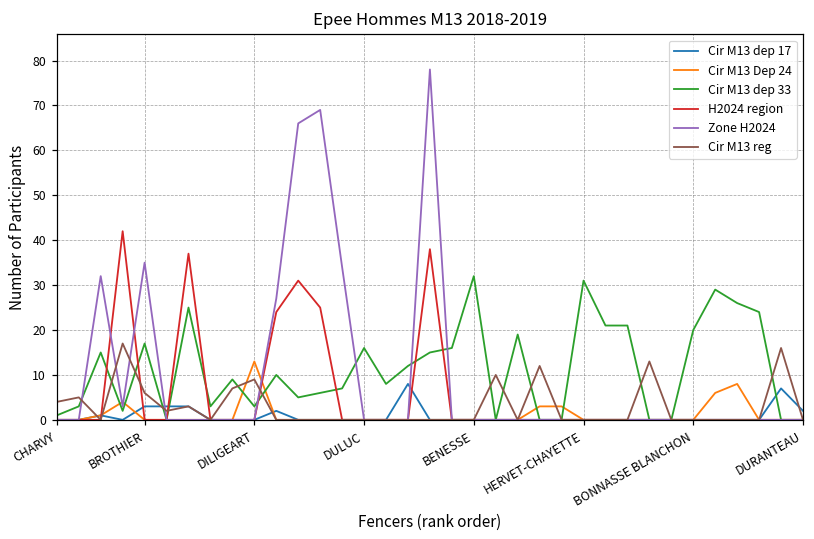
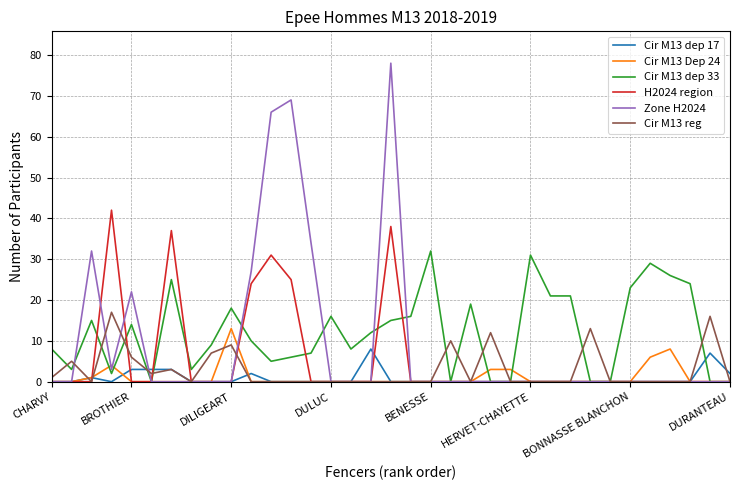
Cir M13 dep 33, CHARVY: 1 -> 8
Cir M13 reg, CHARVY: 4 -> 1
Cir M13 dep 33, BROTHIER: 17 -> 14
Zone H2024, BROTHIER: 35 -> 22
Cir M13 dep 33, DILIGEART: 3 -> 18
Cir M13 dep 33, BONNASSE BLANCHON: 20 -> 23
